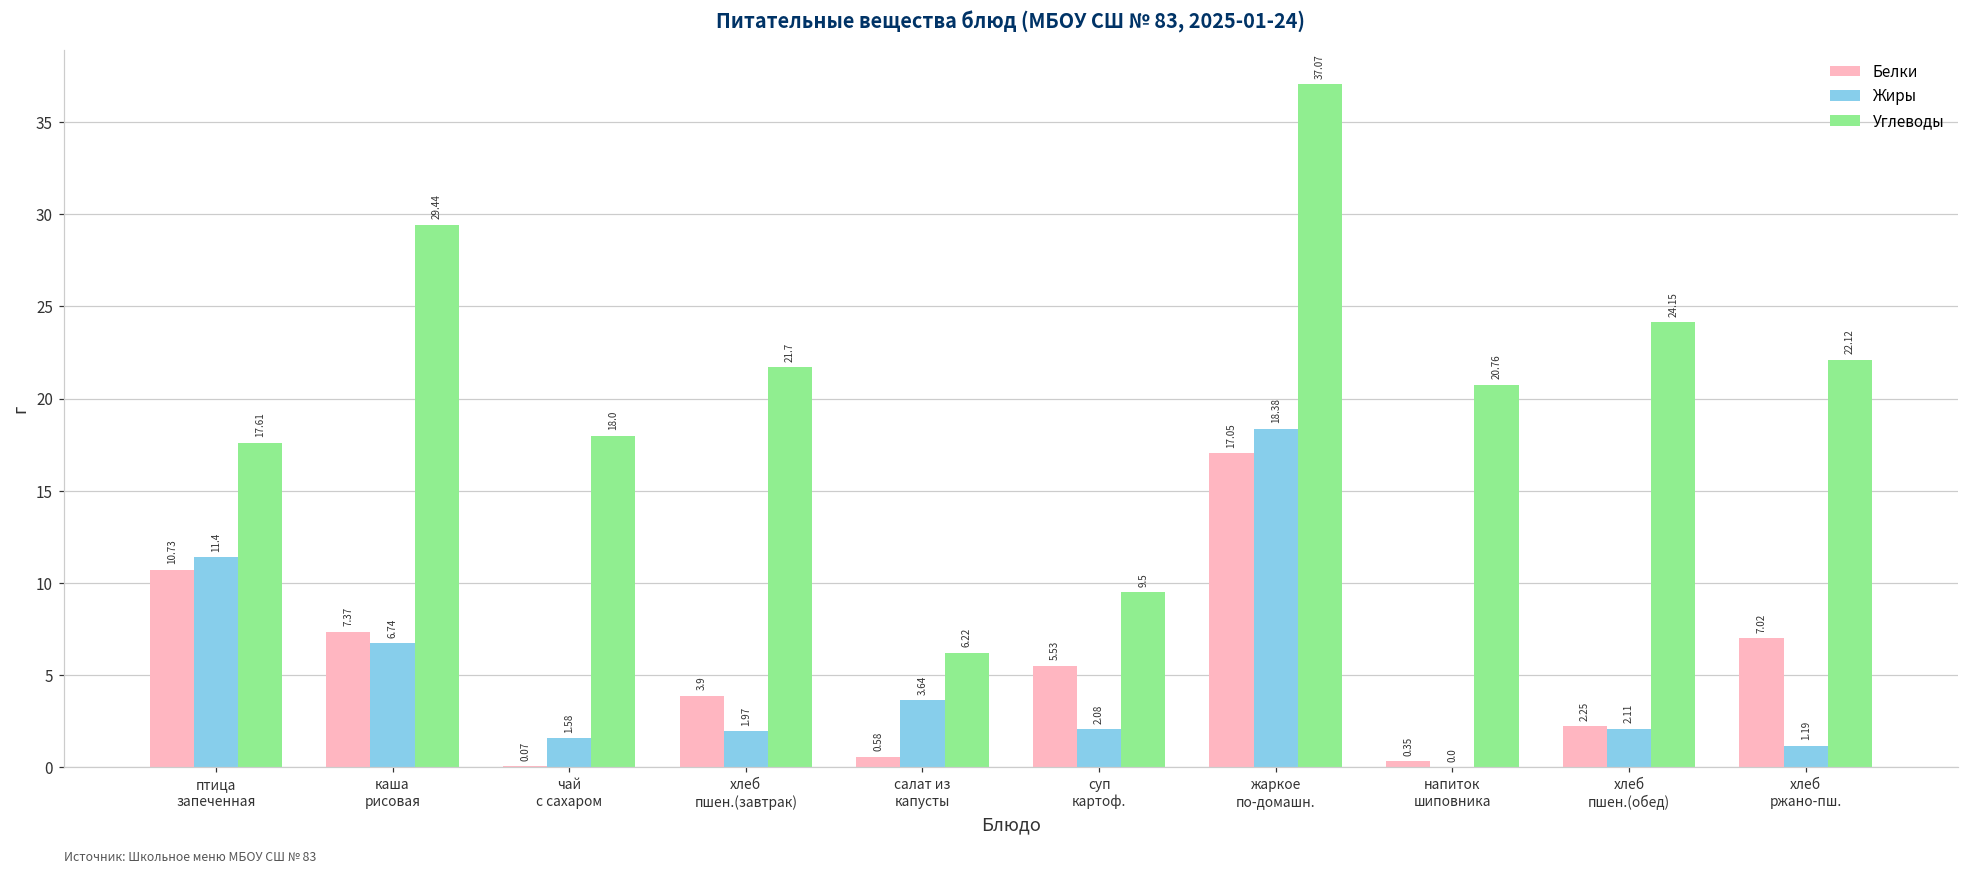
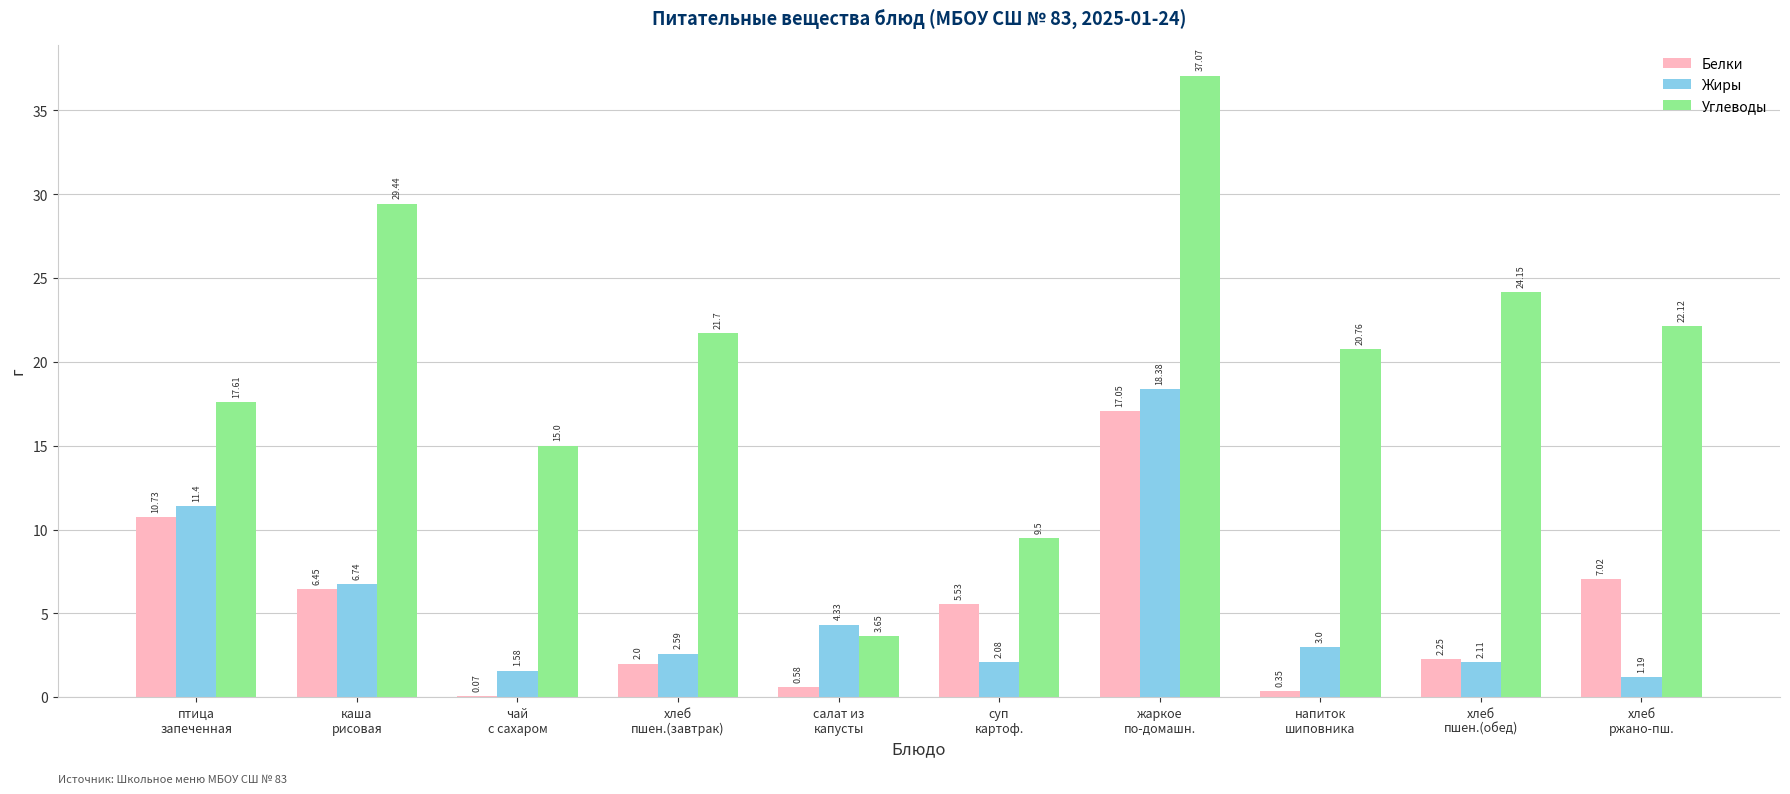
Белки, каша рисовая: 7.37 -> 6.45
Углеводы, чай с сахаром: 18.0 -> 15.0
Белки, хлеб пшен.(завтрак): 3.9 -> 2.0
Жиры, хлеб пшен.(завтрак): 1.97 -> 2.59
Жиры, салат из капусты: 3.64 -> 4.33
Углеводы, салат из капусты: 6.22 -> 3.65
Жиры, напиток шиповника: 0.0 -> 3.0
